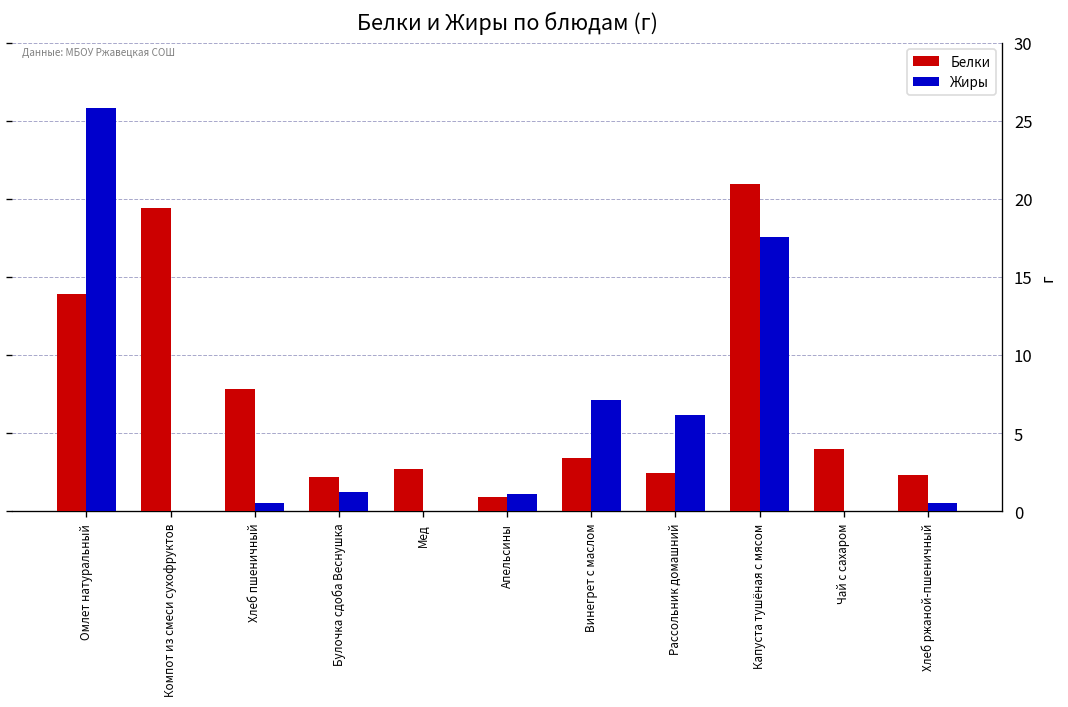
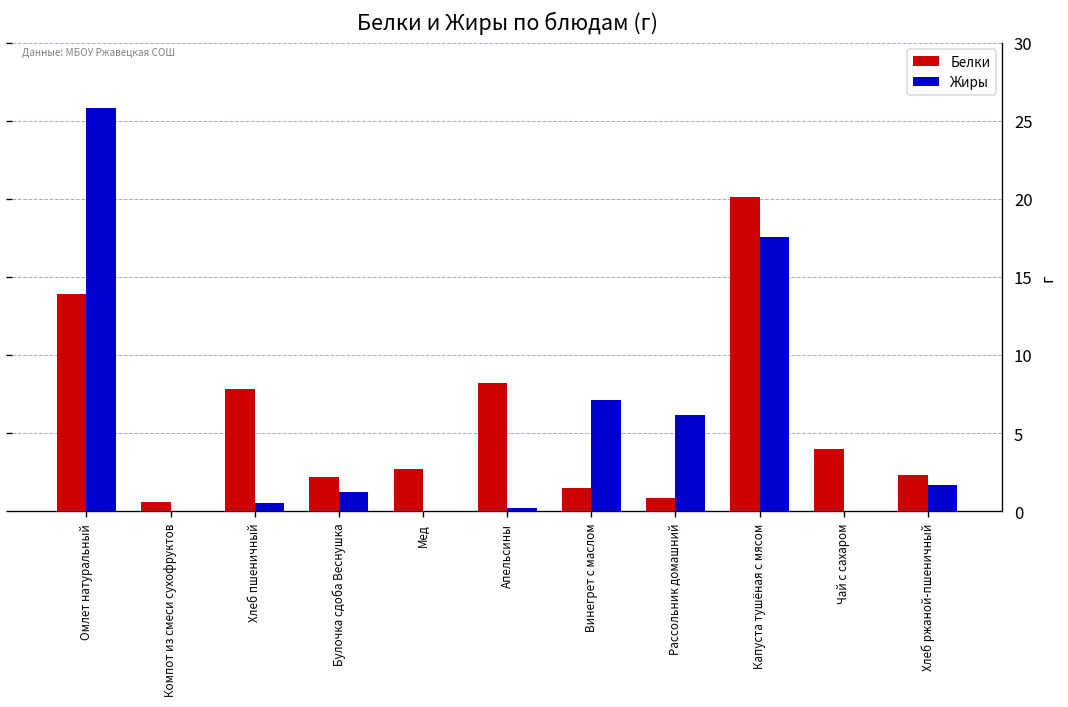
Белки, Компот из смеси сухофруктов: 19.4 -> 0.6
Белки, Апельсины: 0.9 -> 8.2
Жиры, Апельсины: 1.1 -> 0.2
Белки, Винегрет с маслом: 3.4 -> 1.5
Белки, Рассольник домашний: 2.5 -> 0.9
Белки, Капуста тушёная с мясом: 21.0 -> 20.1
Жиры, Хлеб ржаной-пшеничный: 0.5 -> 1.7
